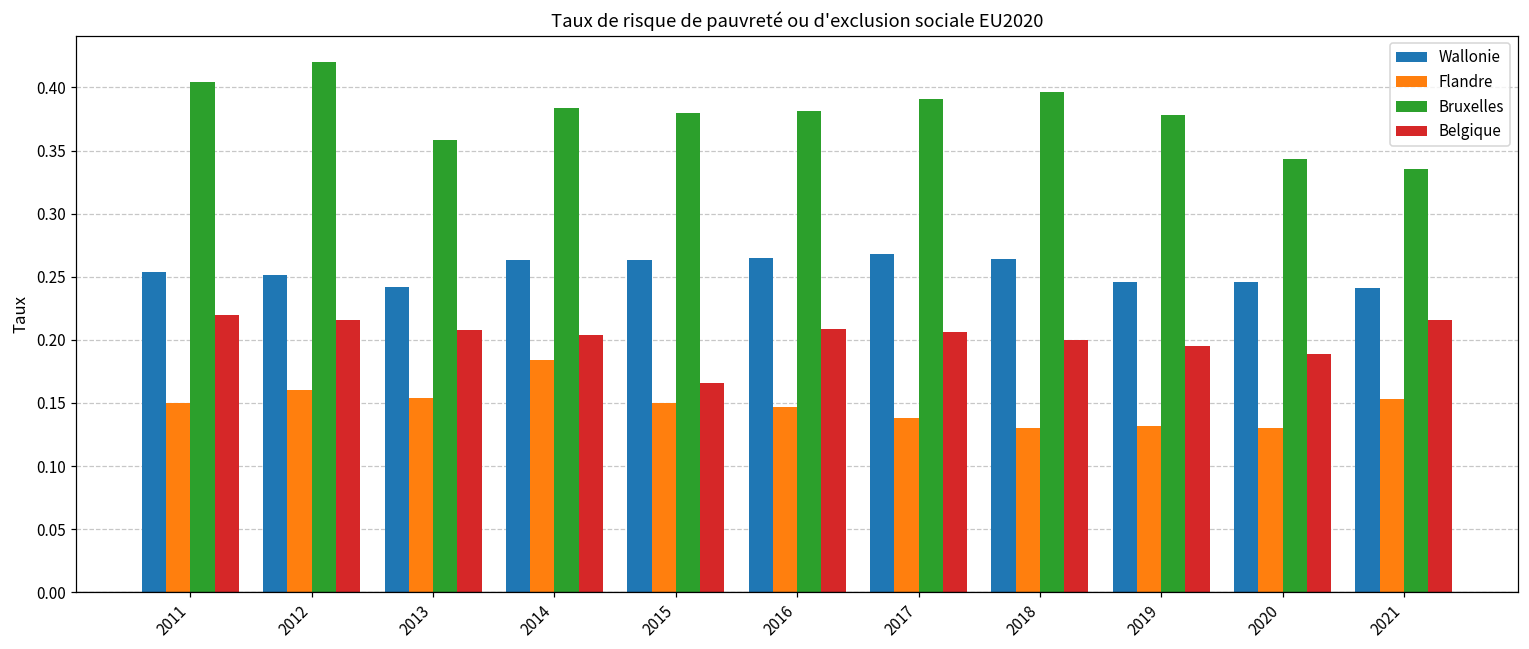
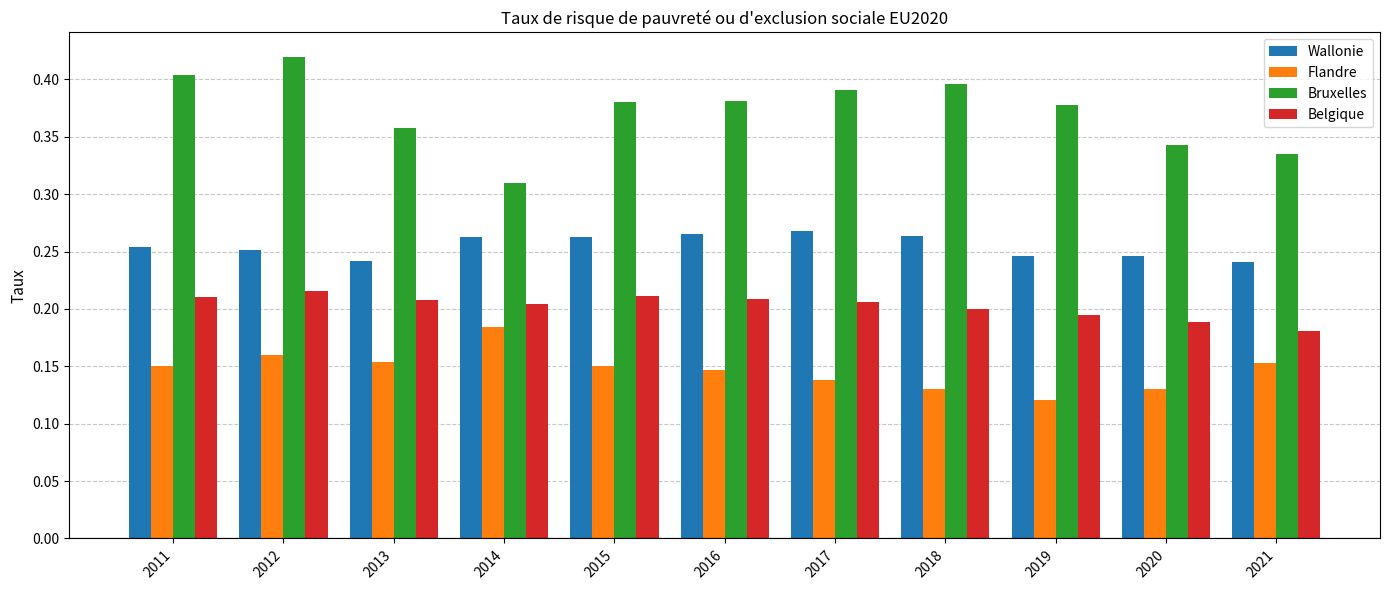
Belgique, 2011: 0.22 -> 0.21
Bruxelles, 2014: 0.384 -> 0.310
Belgique, 2015: 0.166 -> 0.211
Flandre, 2019: 0.132 -> 0.121
Belgique, 2021: 0.216 -> 0.181
